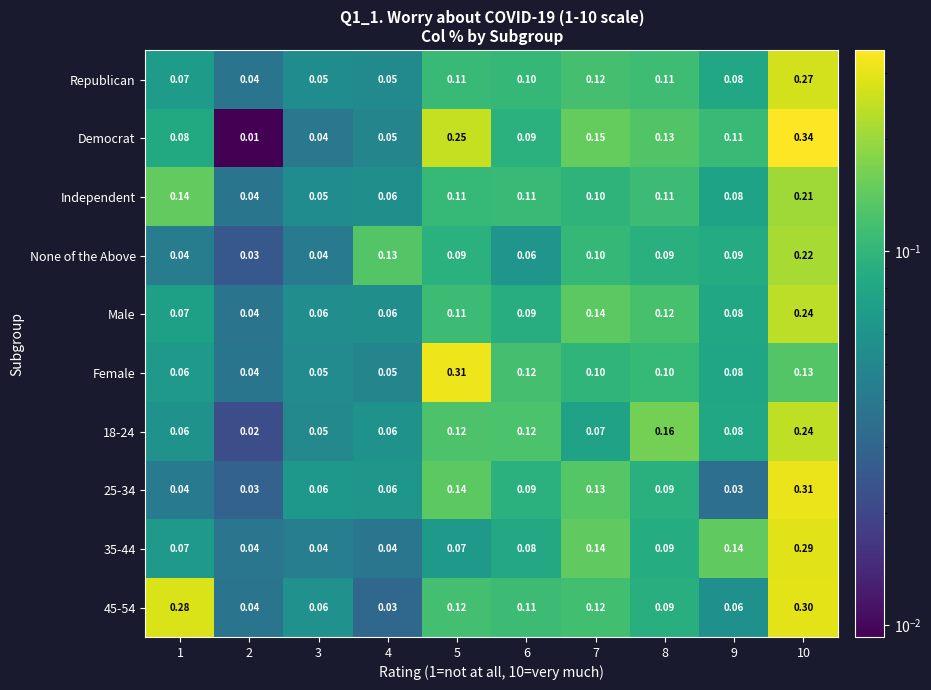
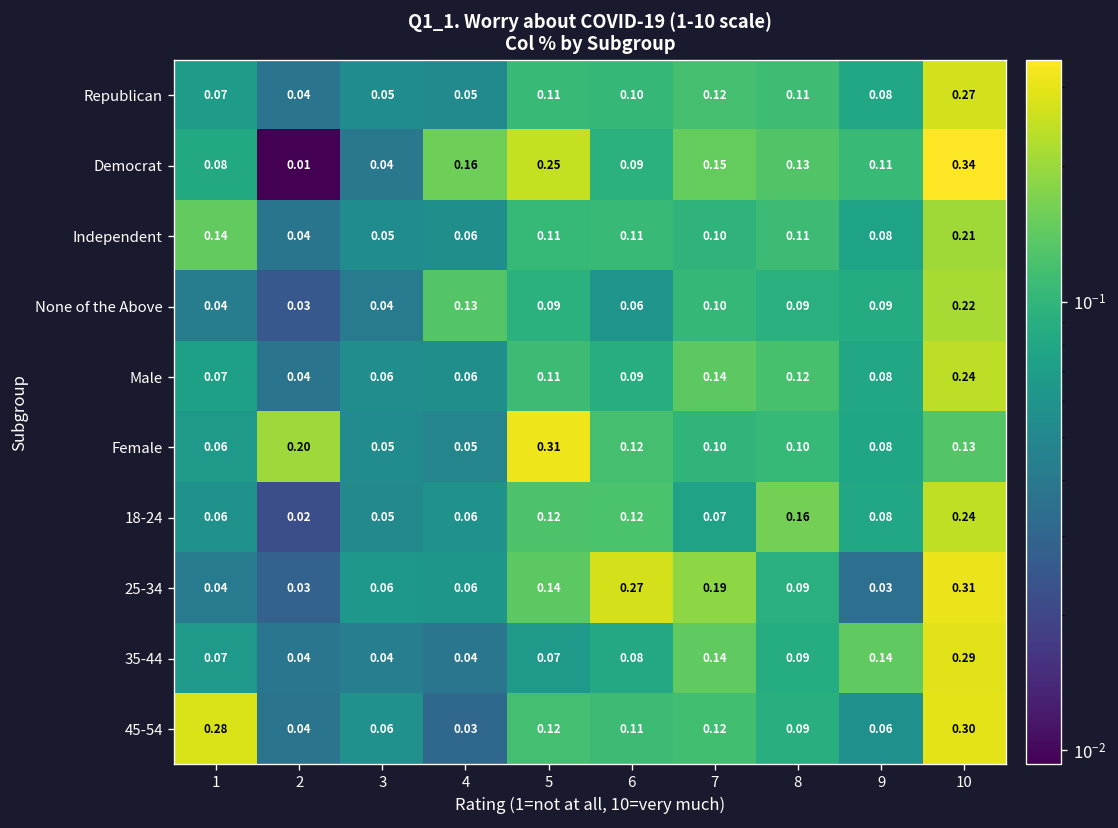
Democrat, 4: 0.05 -> 0.16
Female, 2: 0.04 -> 0.20
25-34, 6: 0.09 -> 0.27
25-34, 7: 0.13 -> 0.19
